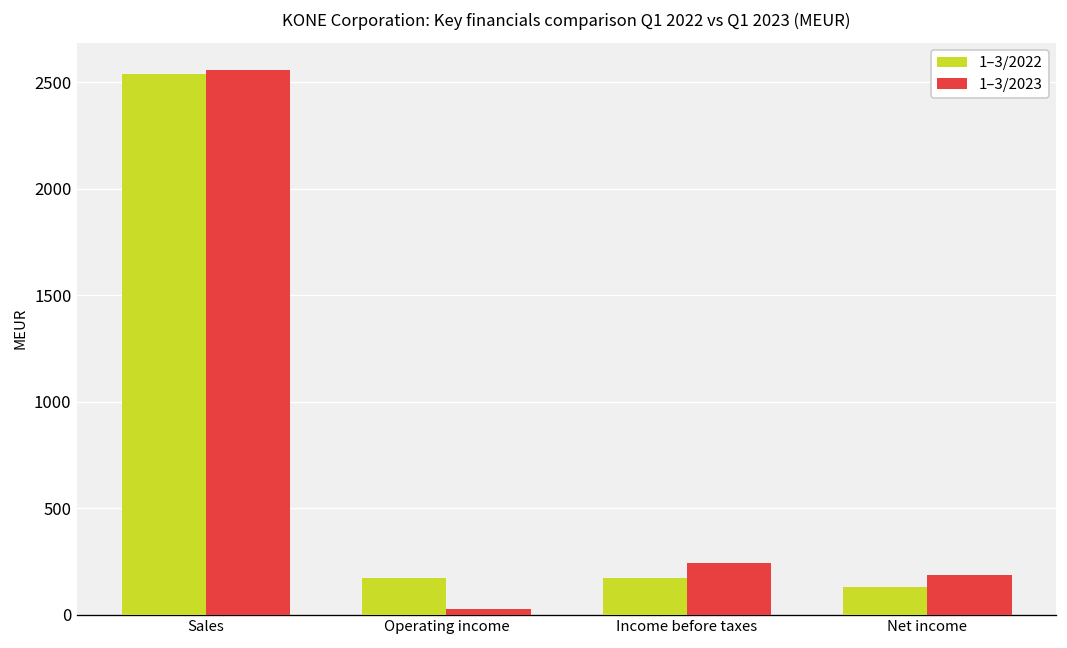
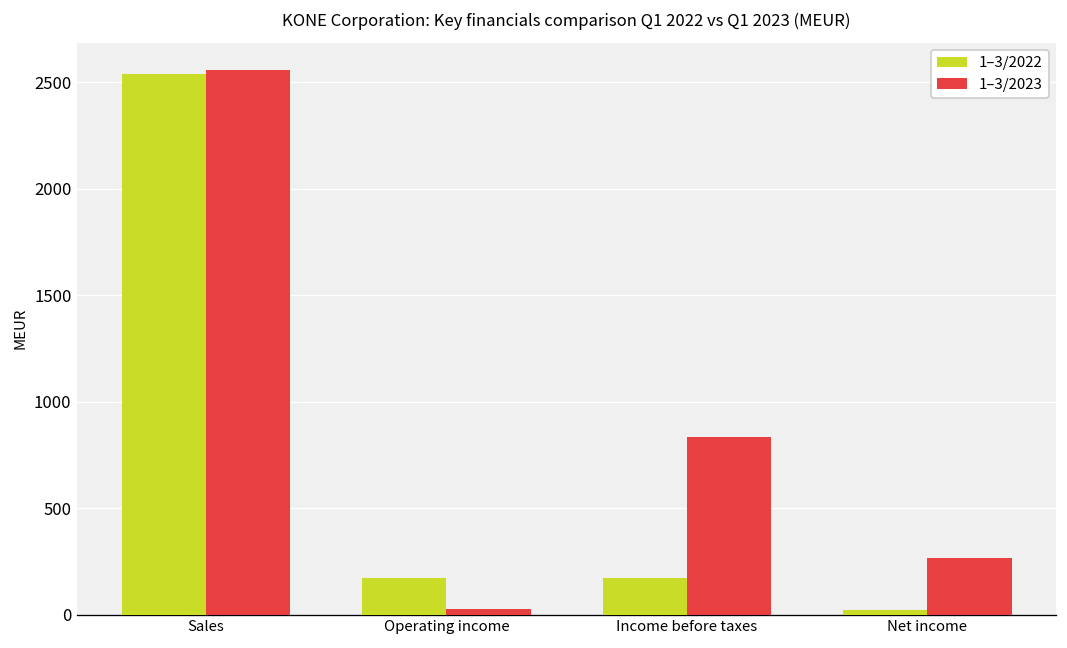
1–3/2023, Income before taxes: 240 -> 830
1–3/2022, Net income: 130 -> 20
1–3/2023, Net income: 190 -> 270
